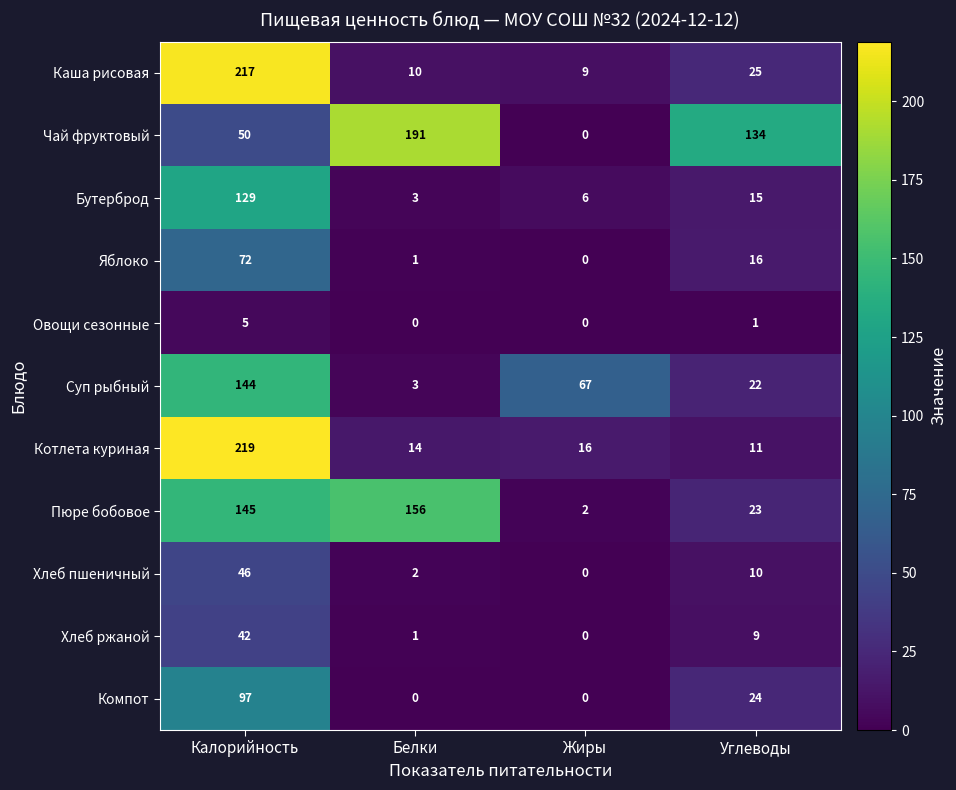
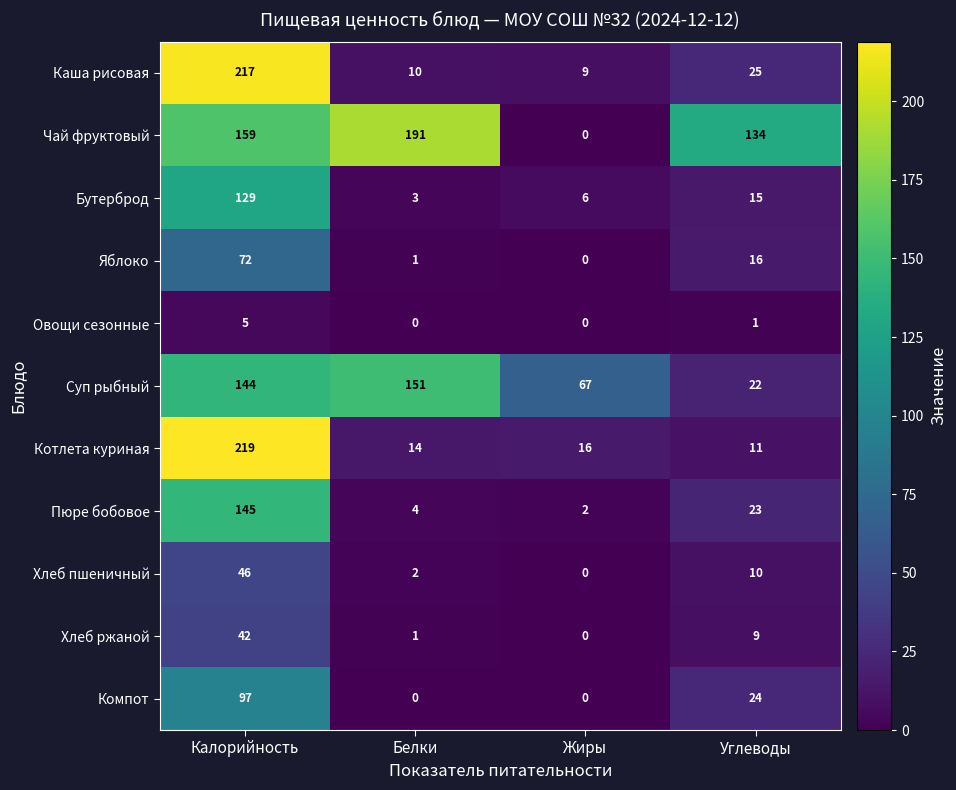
Чай фруктовый, Калорийность: 50 -> 159
Суп рыбный, Белки: 3 -> 151
Пюре бобовое, Белки: 156 -> 4
